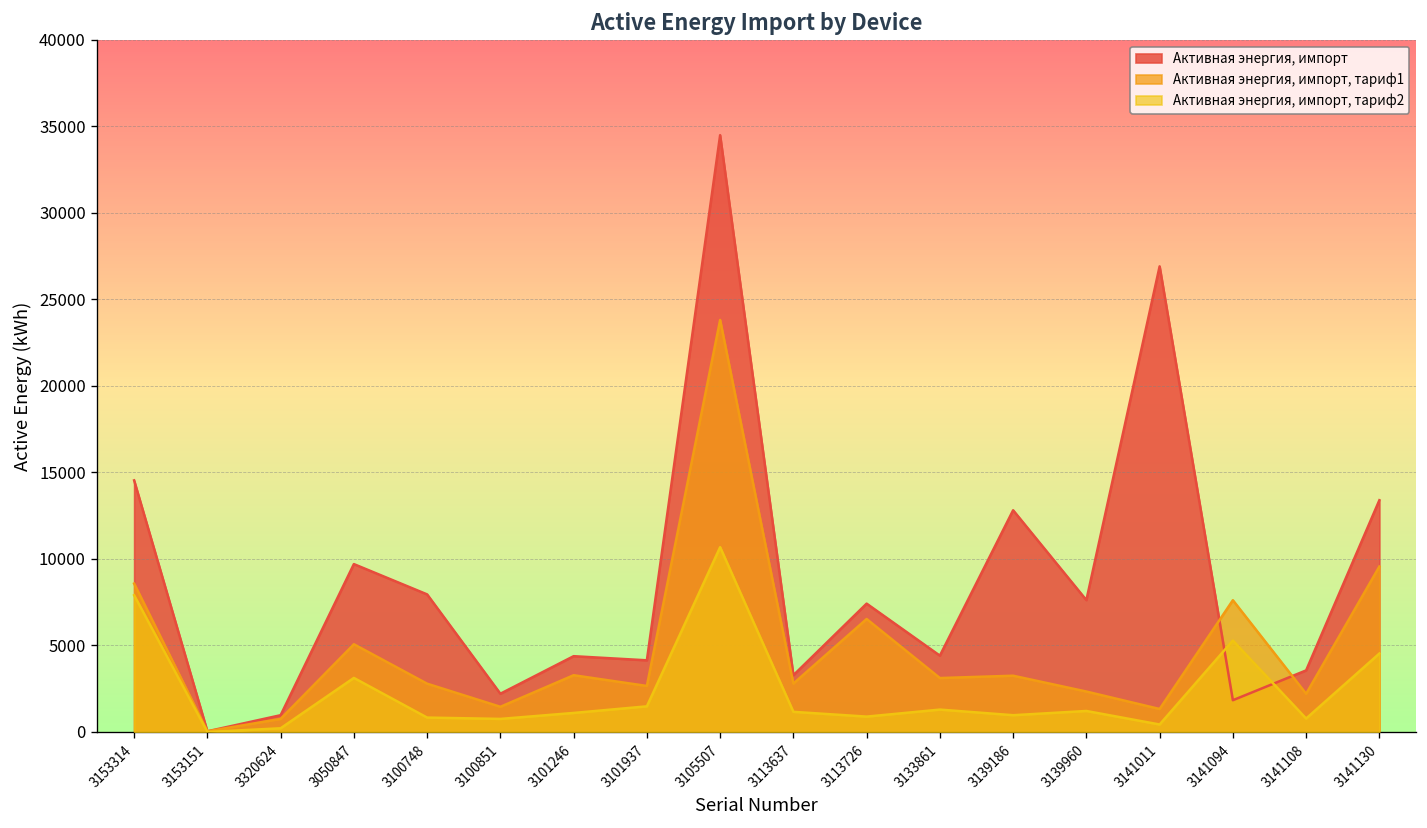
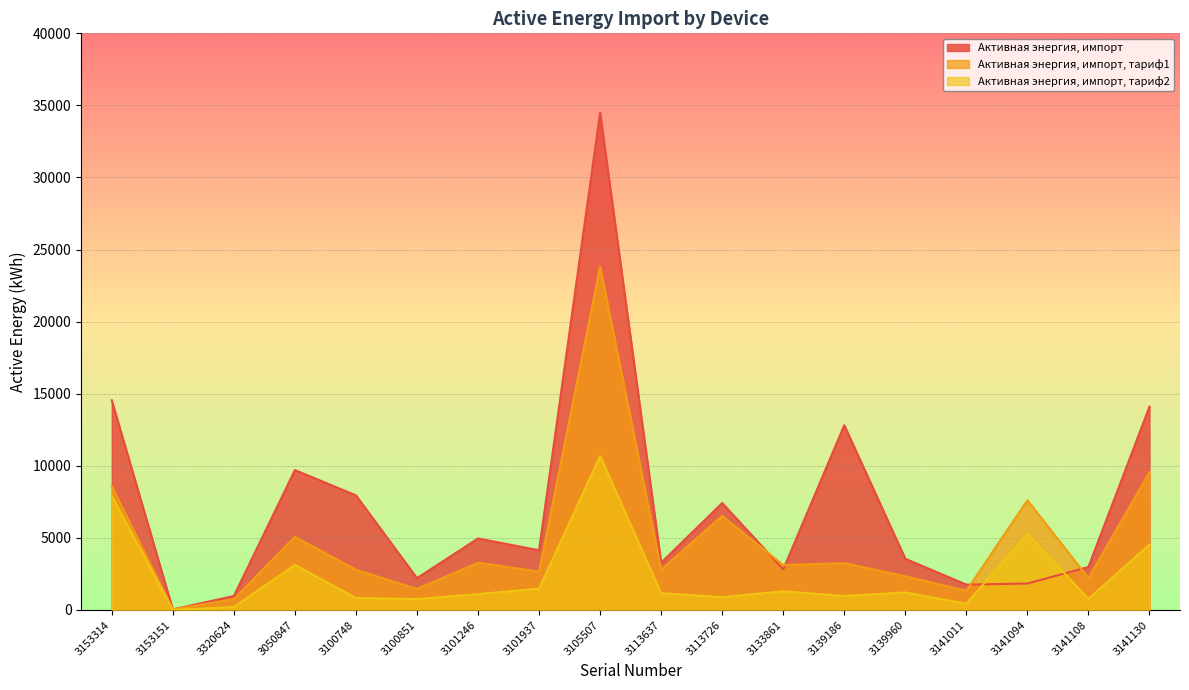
Активная энергия, импорт, 3101246: 4400 -> 5000
Активная энергия, импорт, 3133861: 4400 -> 2800
Активная энергия, импорт, 3139960: 7600 -> 3600
Активная энергия, импорт, 3141011: 26900 -> 1800
Активная энергия, импорт, 3141108: 3600 -> 3000
Активная энергия, импорт, 3141130: 13400 -> 14100
